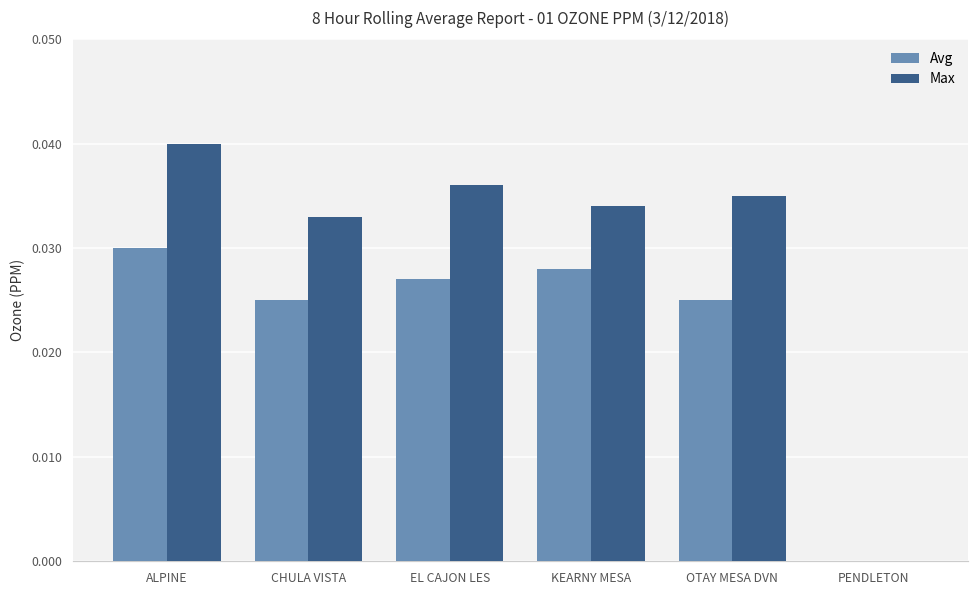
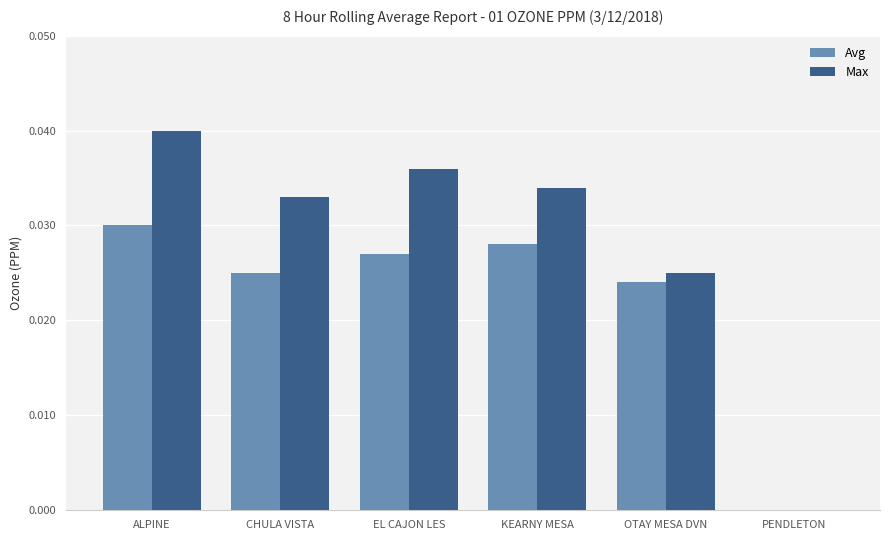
Avg, OTAY MESA DVN: 0.025 -> 0.024
Max, OTAY MESA DVN: 0.035 -> 0.025
